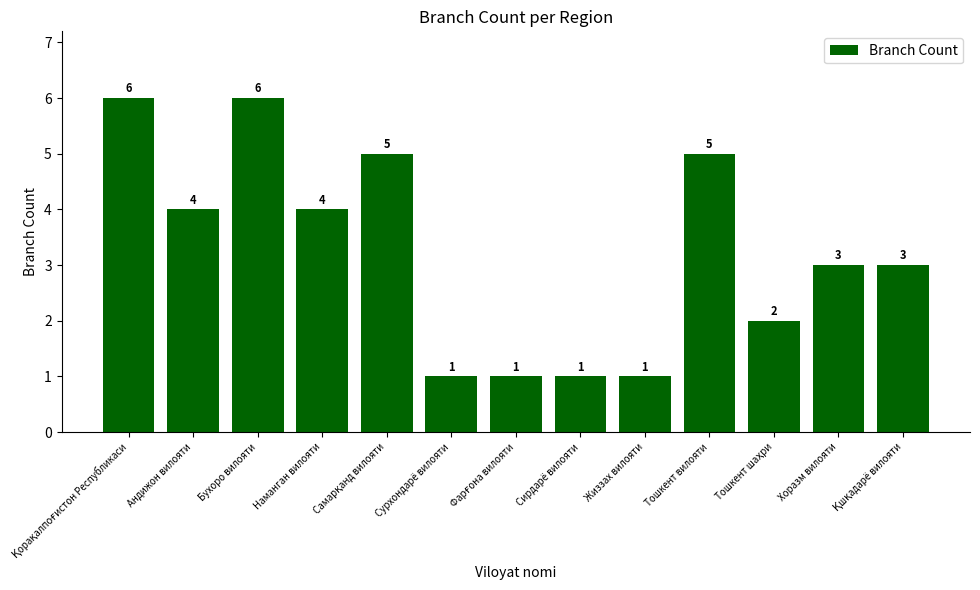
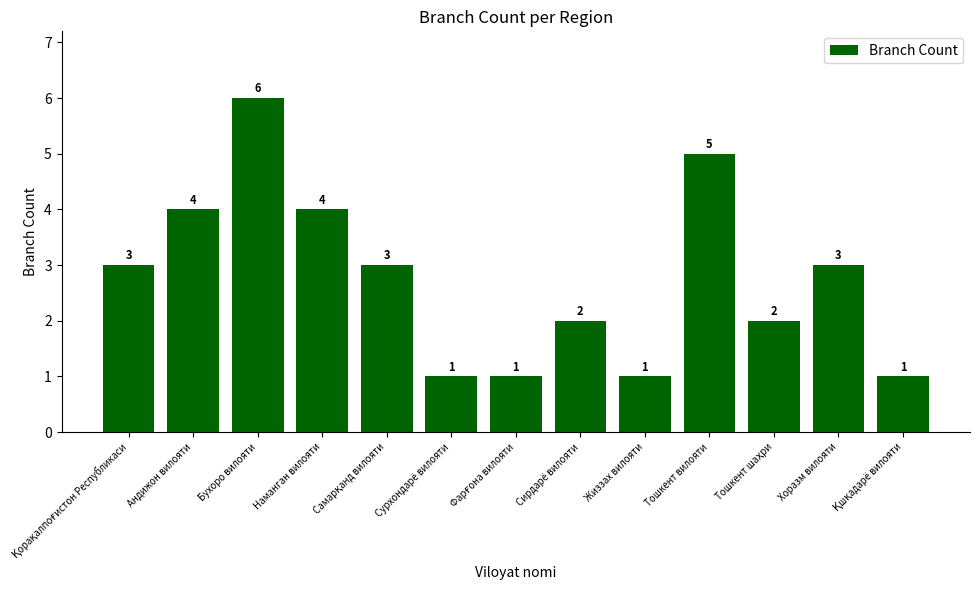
Қорақалпоғистон Республикаси: 6 -> 3
Самарқанд вилояти: 5 -> 3
Сирдарё вилояти: 1 -> 2
Қшқадарё вилояти: 3 -> 1
